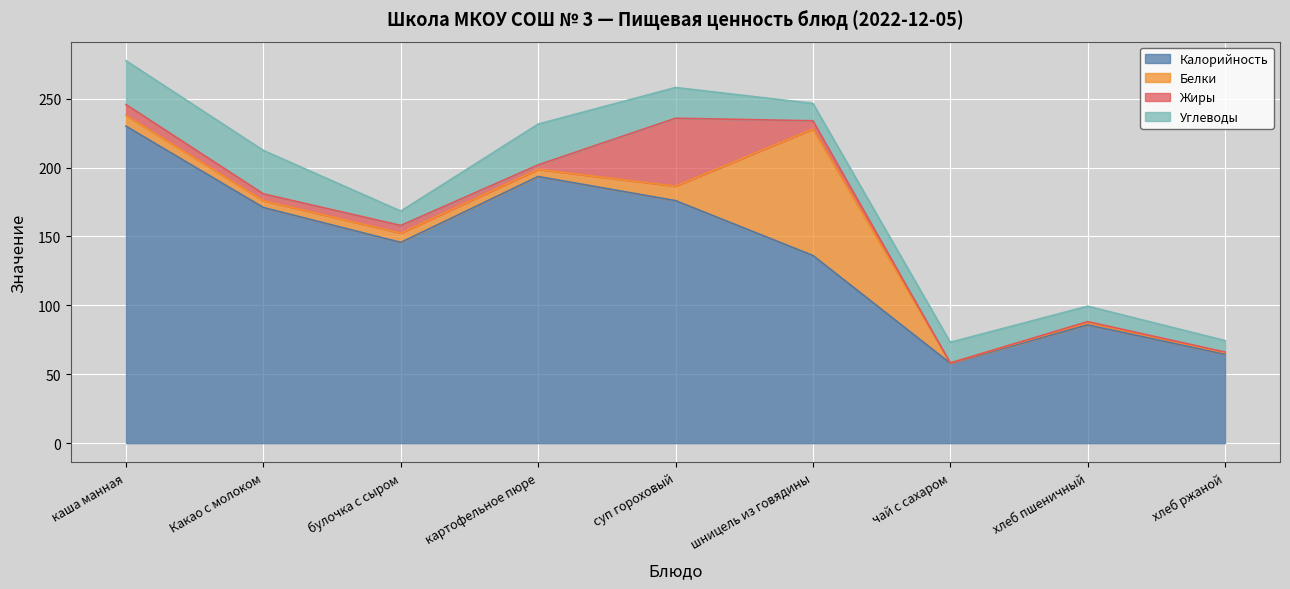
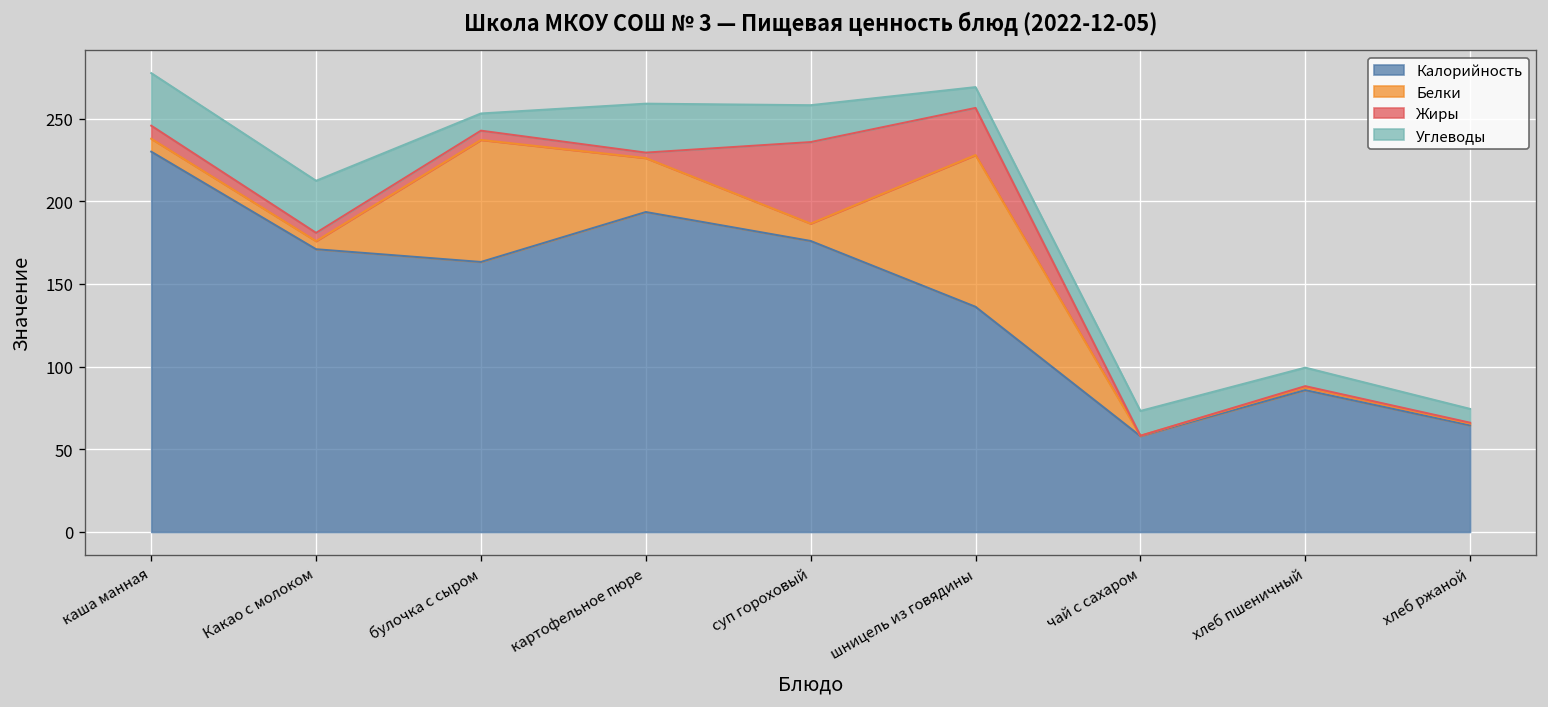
Калорийность, булочка с сыром: 146 -> 163
Белки, булочка с сыром: 7 -> 74
Белки, картофельное пюре: 5 -> 33
Жиры, шницель из говядины: 6 -> 29
